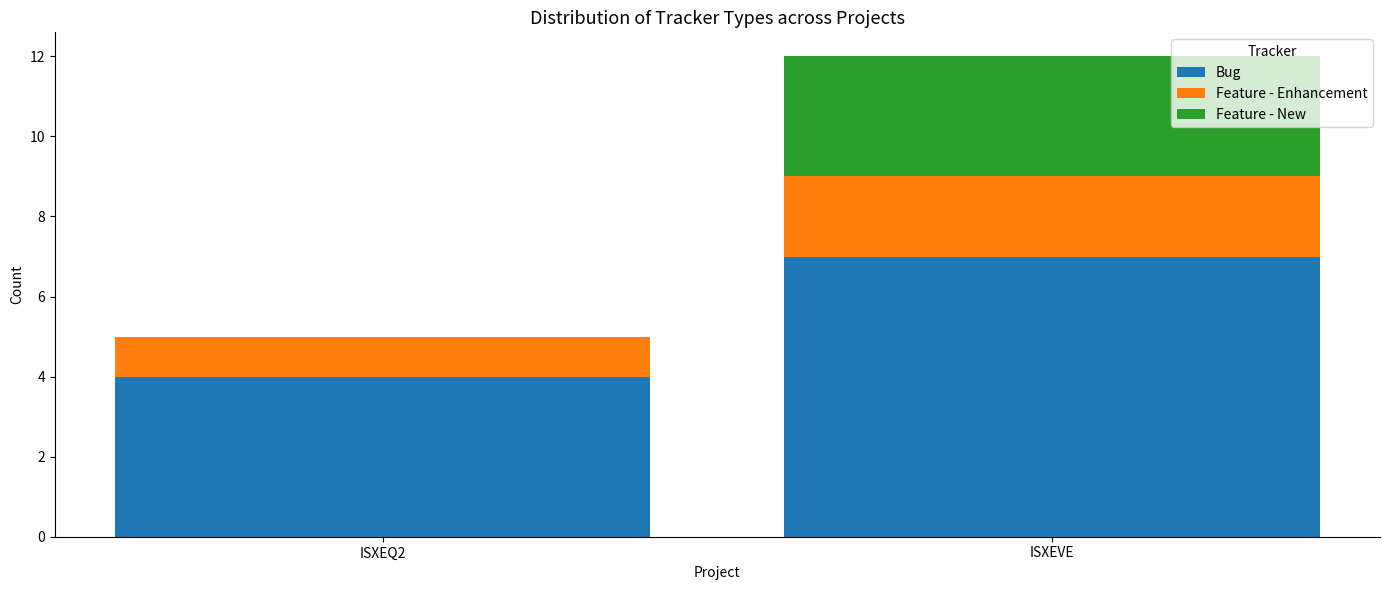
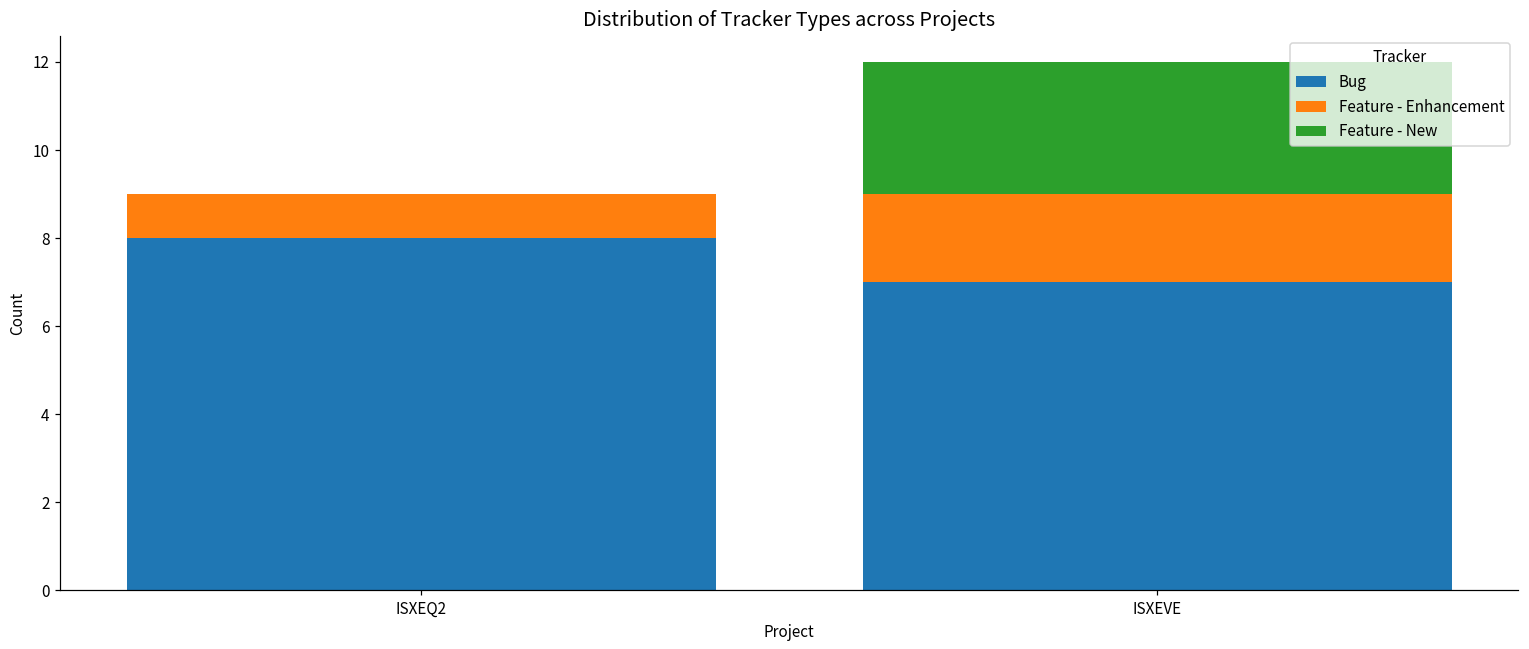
Bug, ISXEQ2: 4 -> 8
